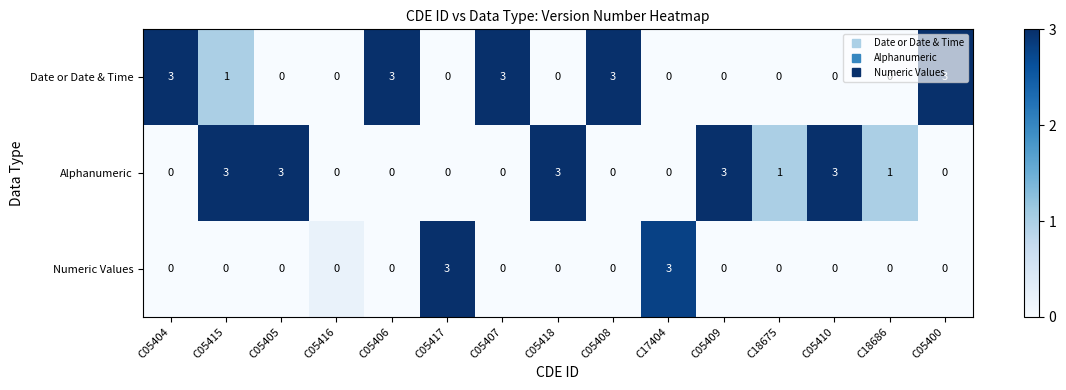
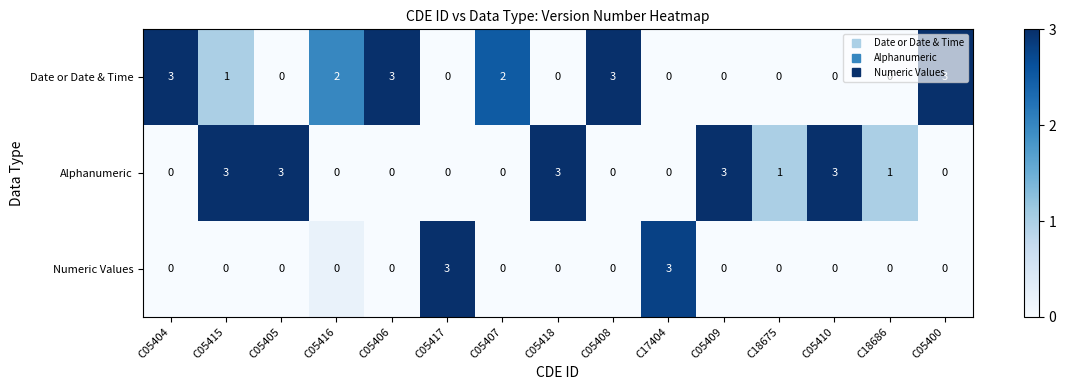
Date or Date & Time, C05416: 0 -> 2
Date or Date & Time, C05407: 3 -> 2
